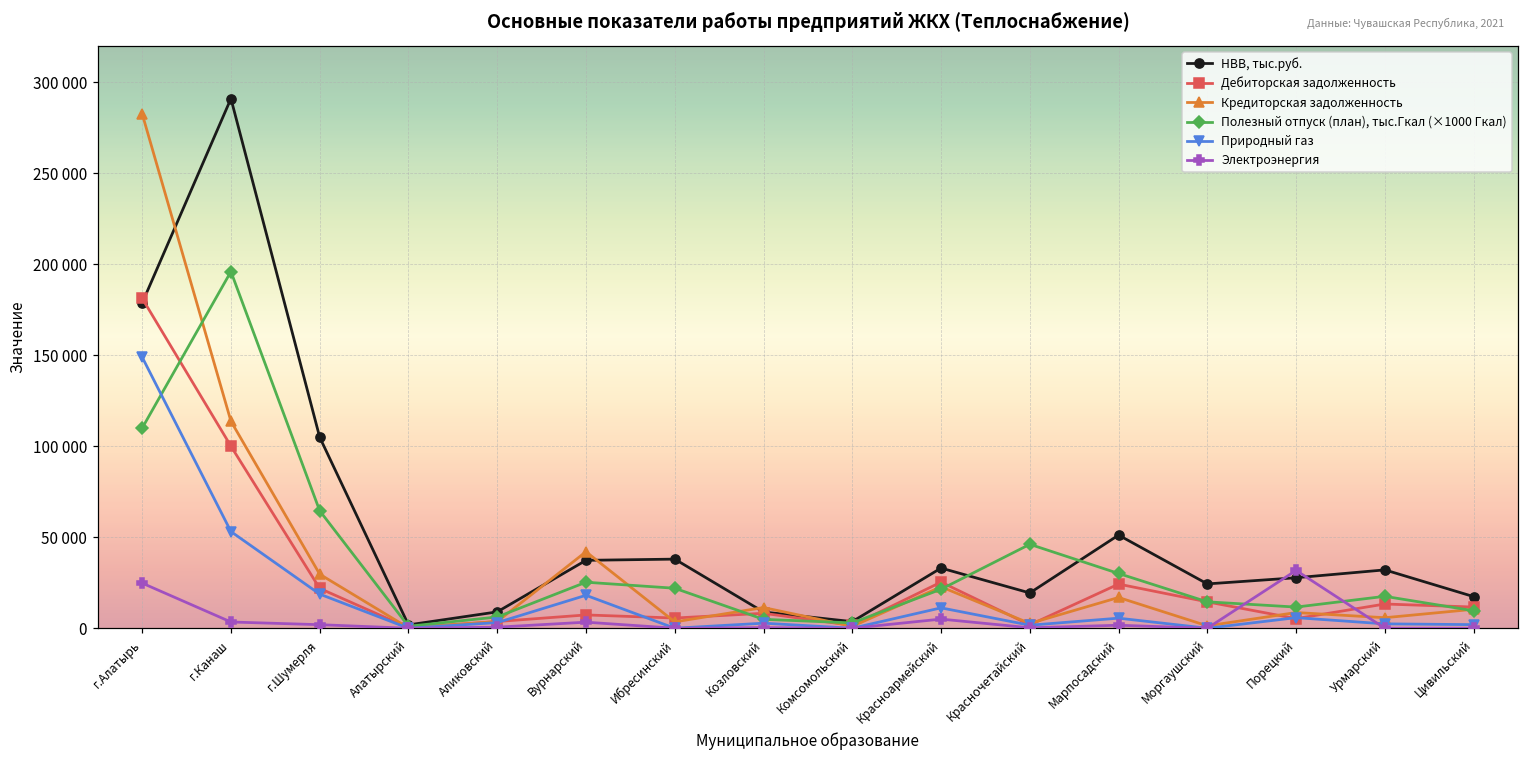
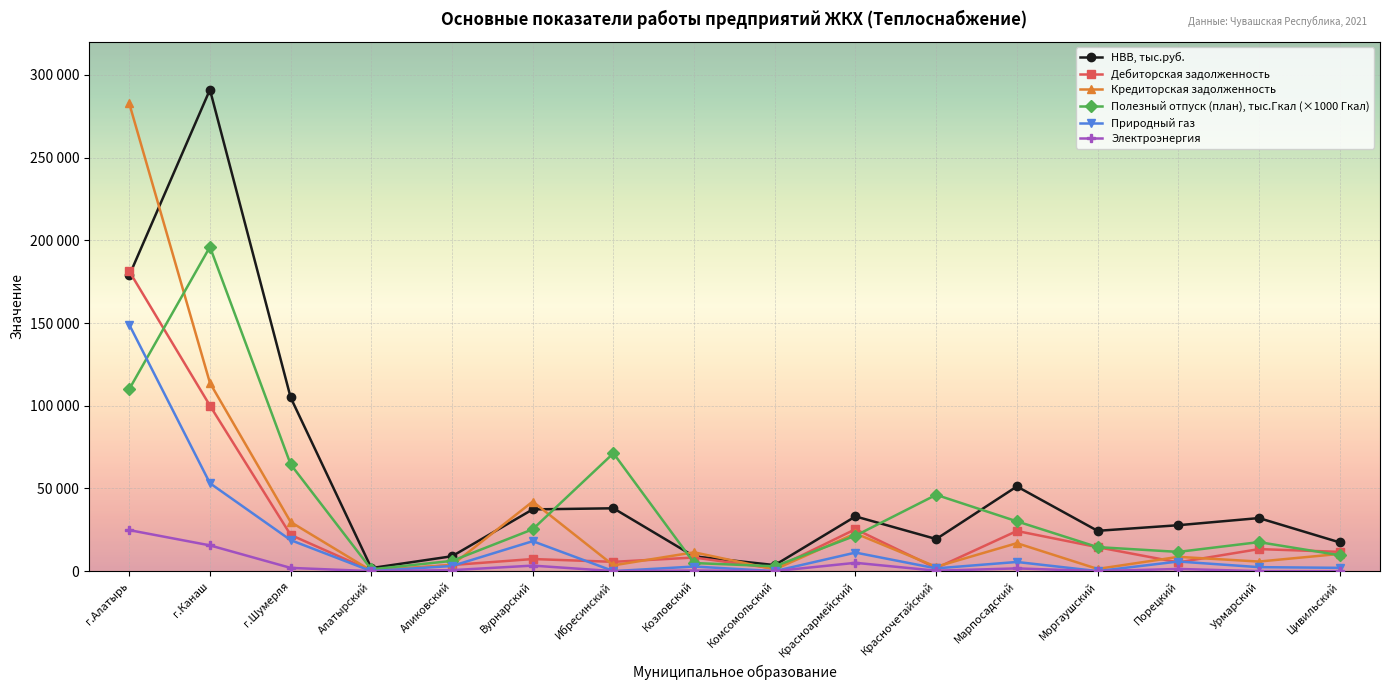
Электроэнергия, г.Канаш: 3000 -> 16000
Полезный отпуск (план), тыс.Гкал (×1000 Гкал), Ибресинский: 22000 -> 71000
Электроэнергия, Порецкий: 32000 -> 1000
